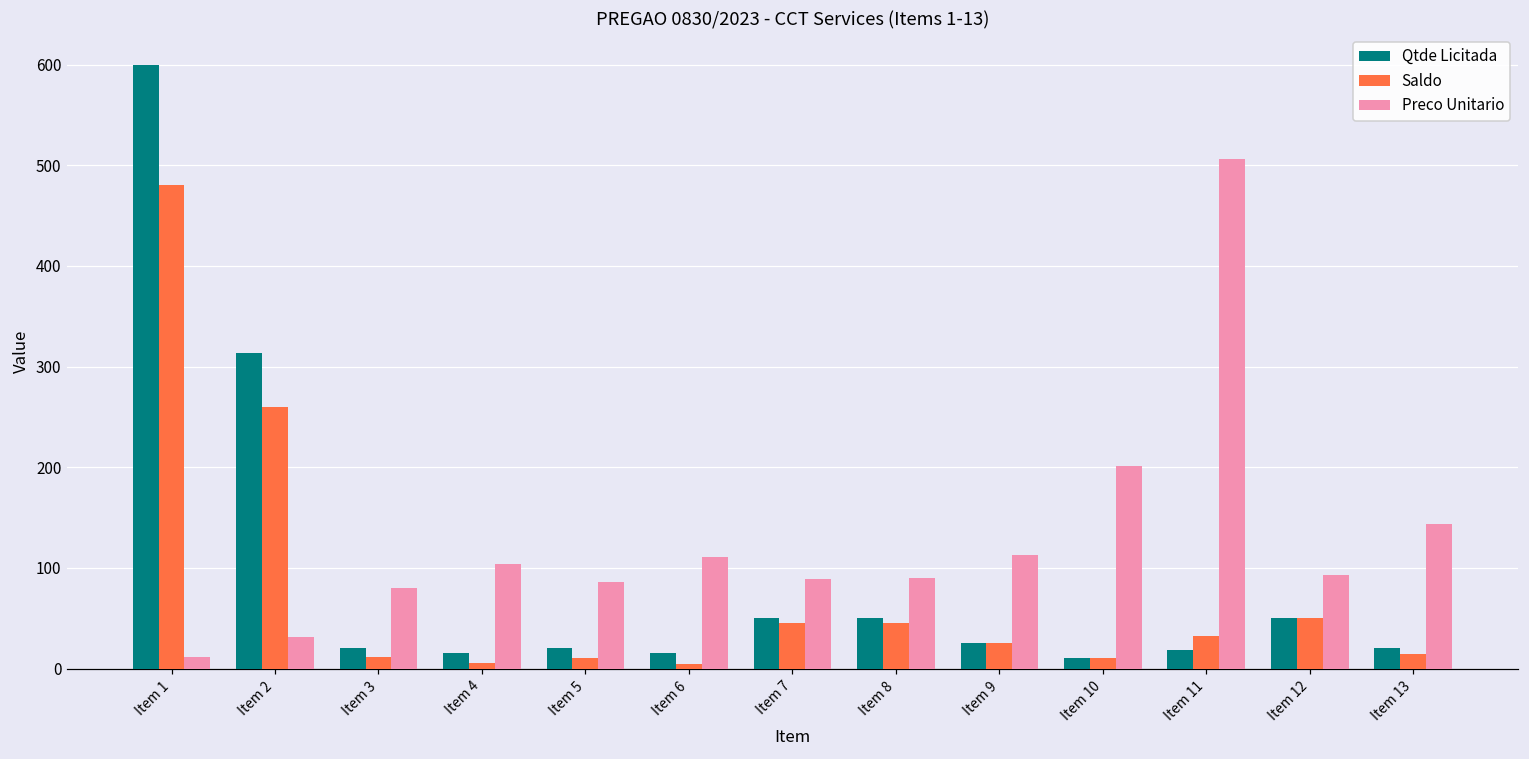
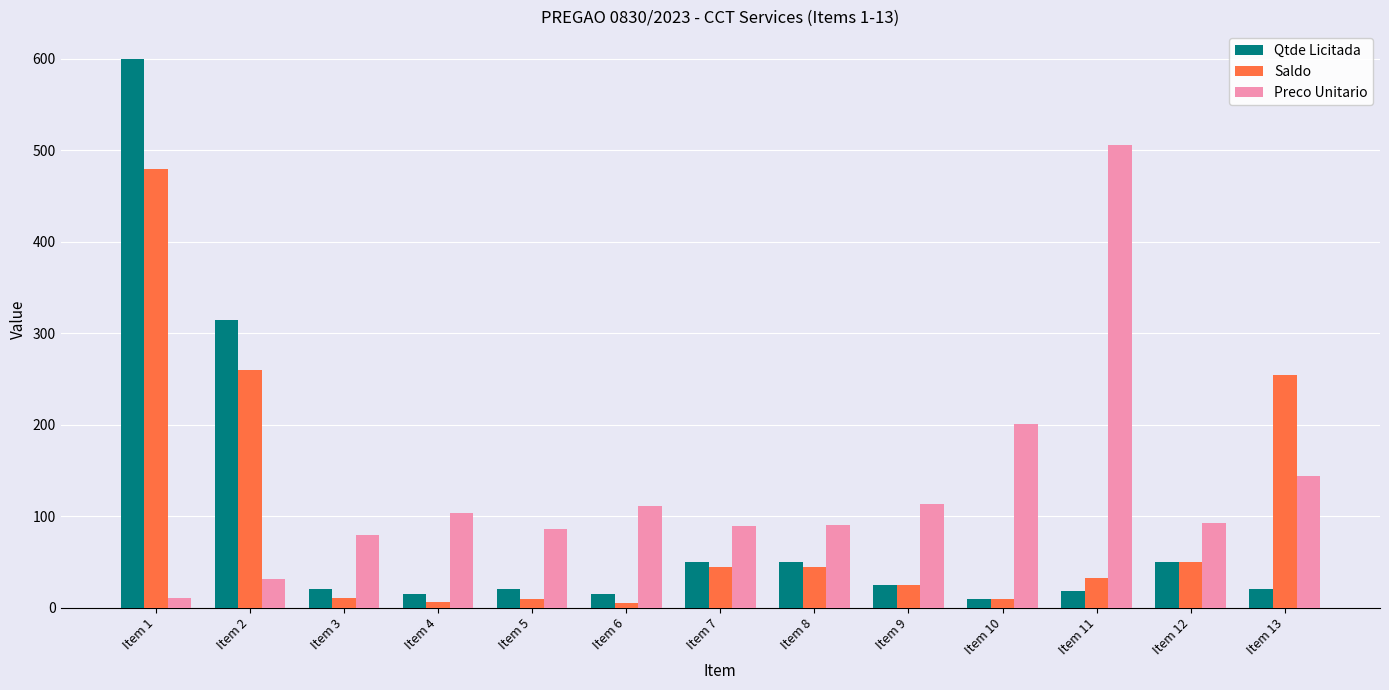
Saldo, Item 13: 10 -> 250
